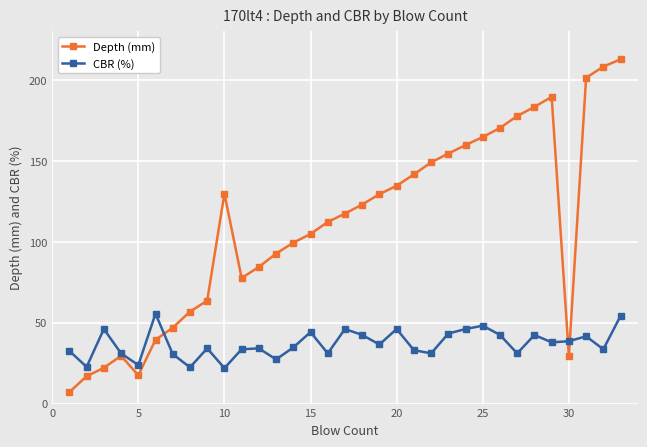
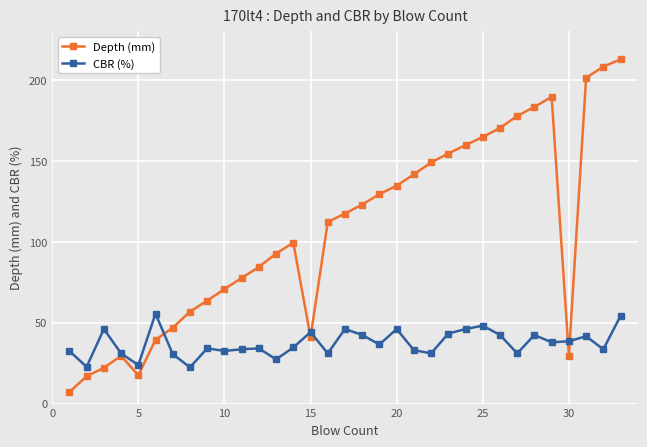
Depth (mm), 10: 130 -> 71
CBR (%), 10: 22 -> 33
Depth (mm), 15: 105 -> 41
